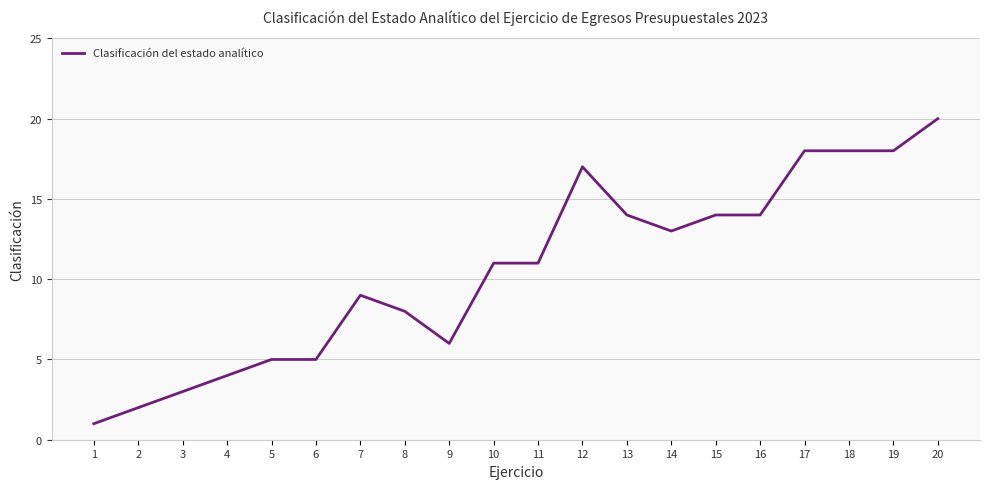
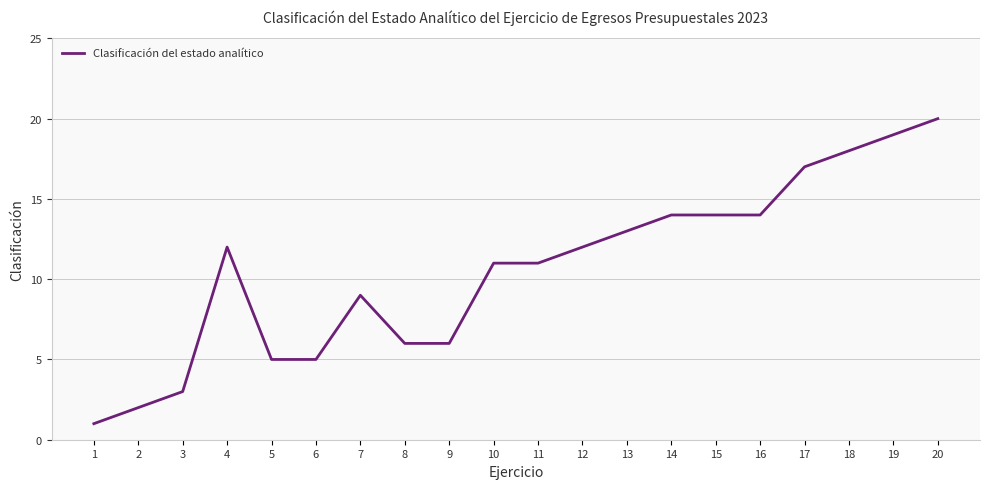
4: 4 -> 12
8: 8 -> 6
12: 17 -> 12
13: 14 -> 13
14: 13 -> 14
17: 18 -> 17
19: 18 -> 19
